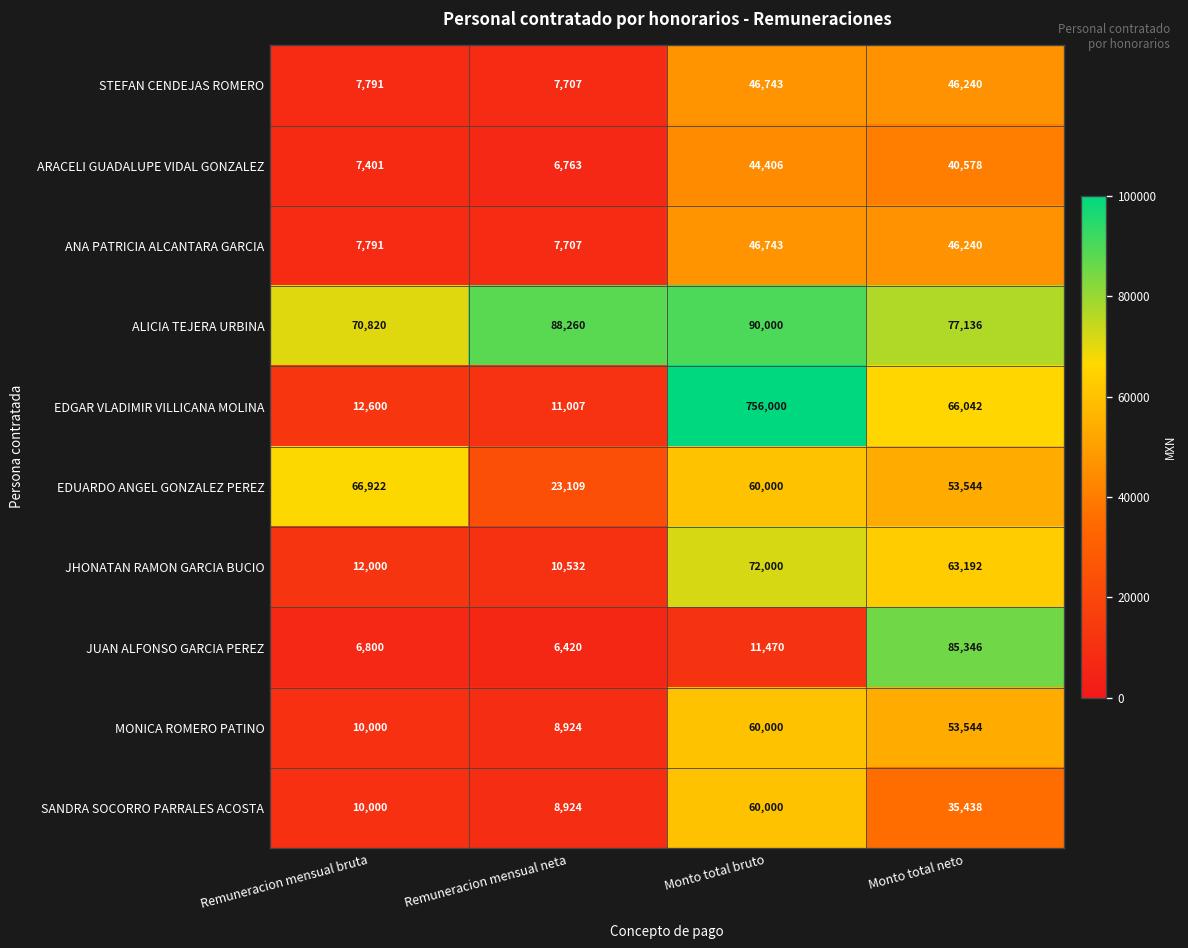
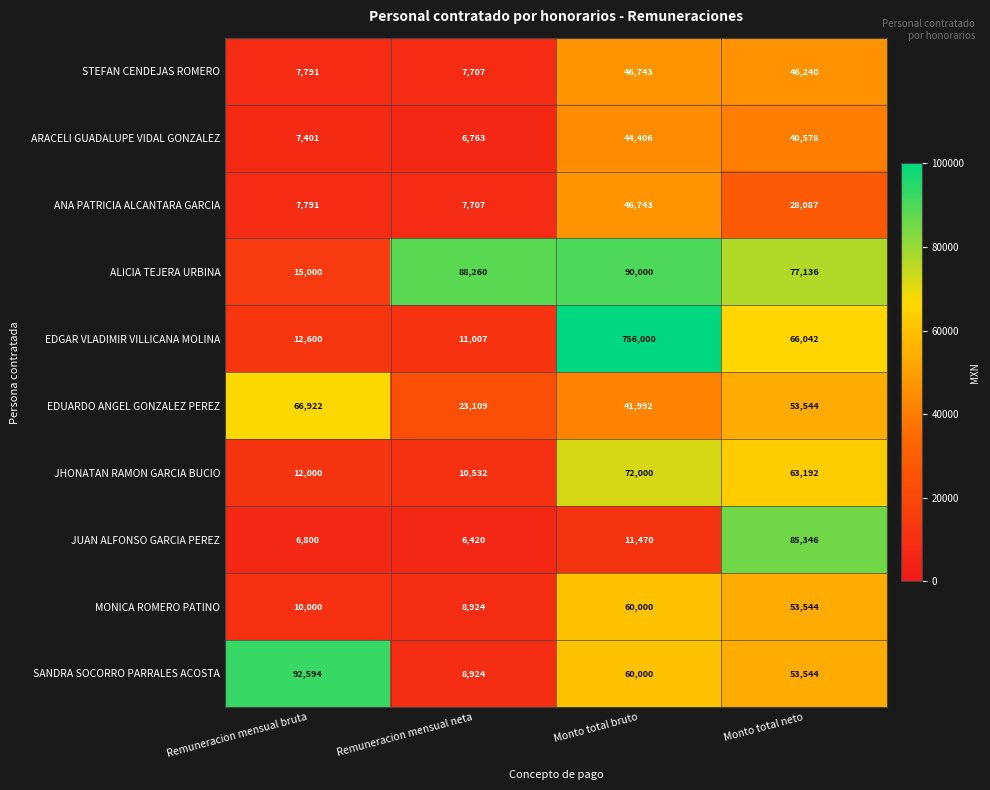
ANA PATRICIA ALCANTARA GARCIA, Monto total neto: 46,240 -> 28,087
ALICIA TEJERA URBINA, Remuneracion mensual bruta: 70,820 -> 15,000
EDUARDO ANGEL GONZALEZ PEREZ, Monto total bruto: 60,000 -> 41,992
SANDRA SOCORRO PARRALES ACOSTA, Remuneracion mensual bruta: 10,000 -> 92,594
SANDRA SOCORRO PARRALES ACOSTA, Monto total neto: 35,438 -> 53,544
